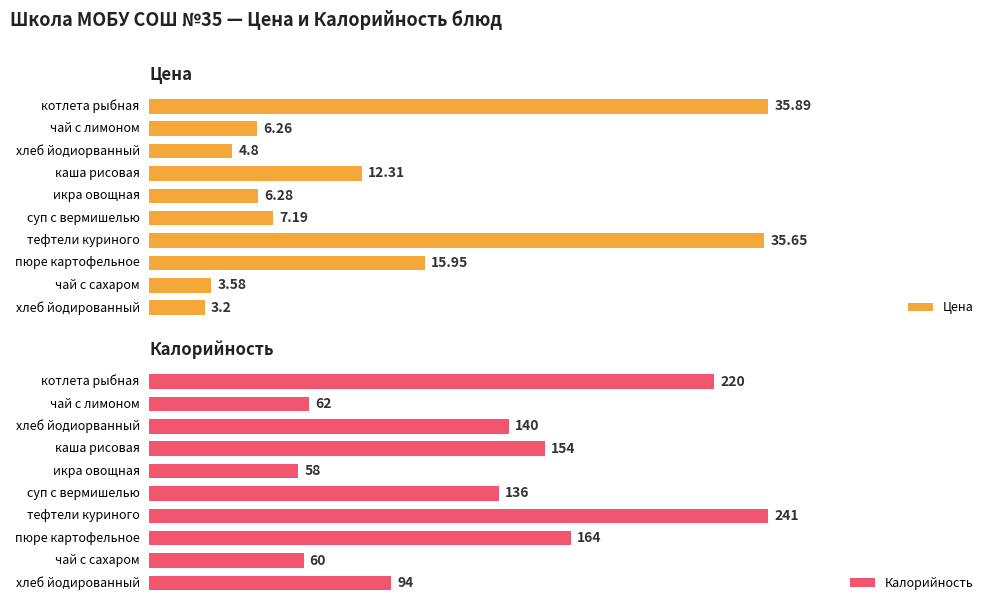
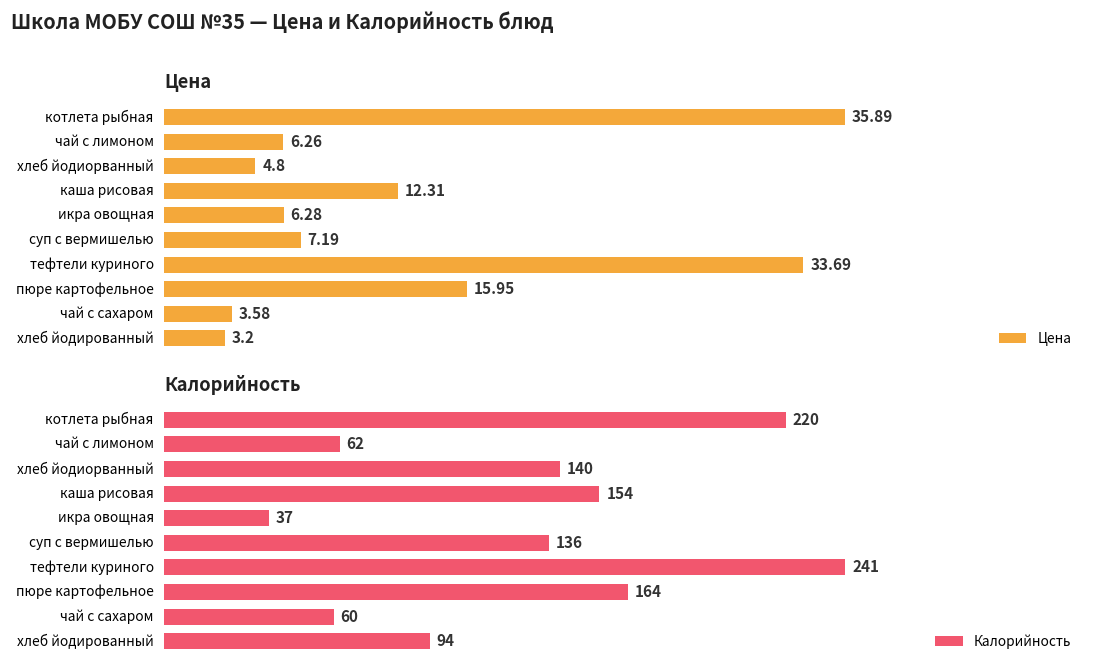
Цена, тефтели куриного: 35.65 -> 33.69
Калорийность, икра овощная: 58 -> 37
